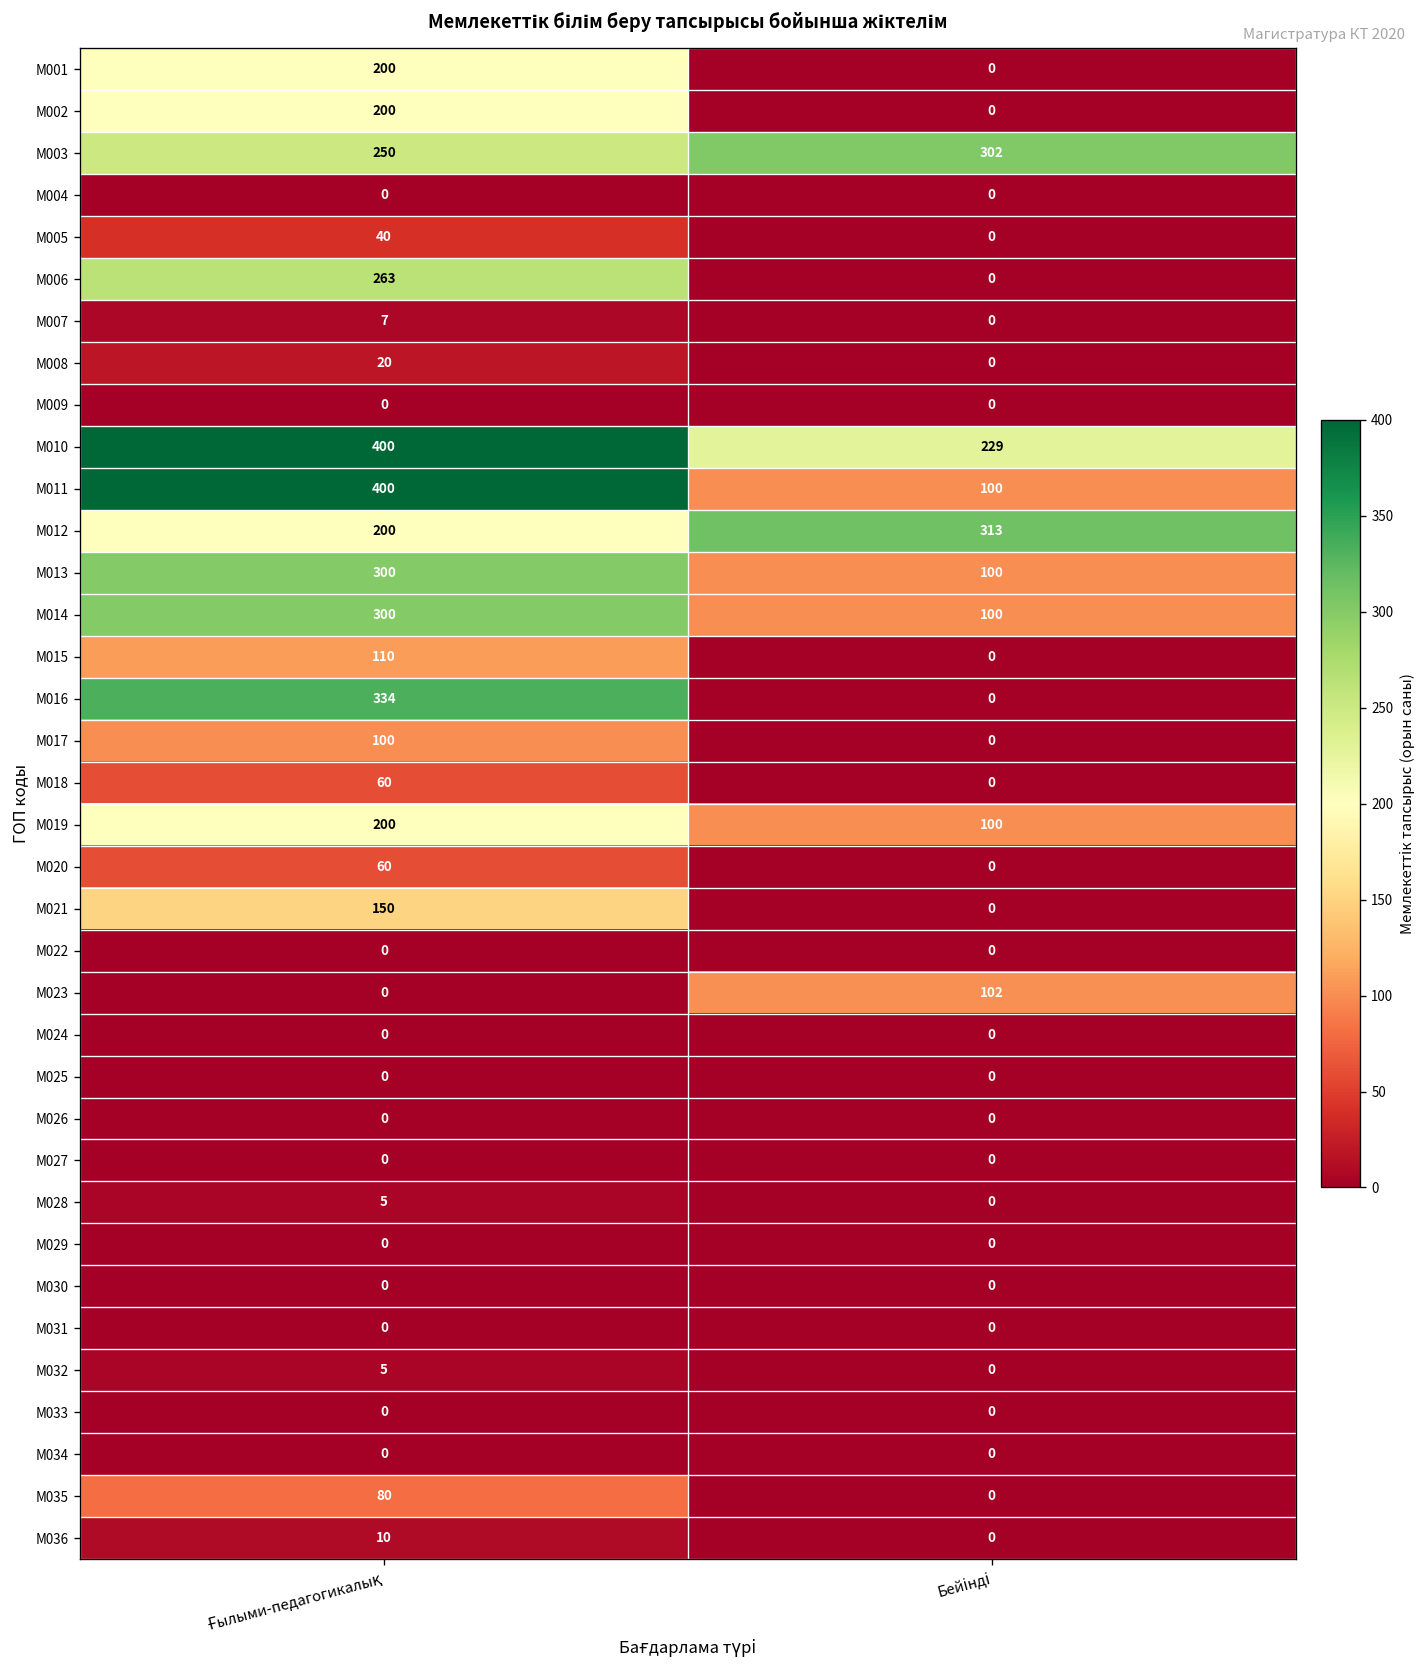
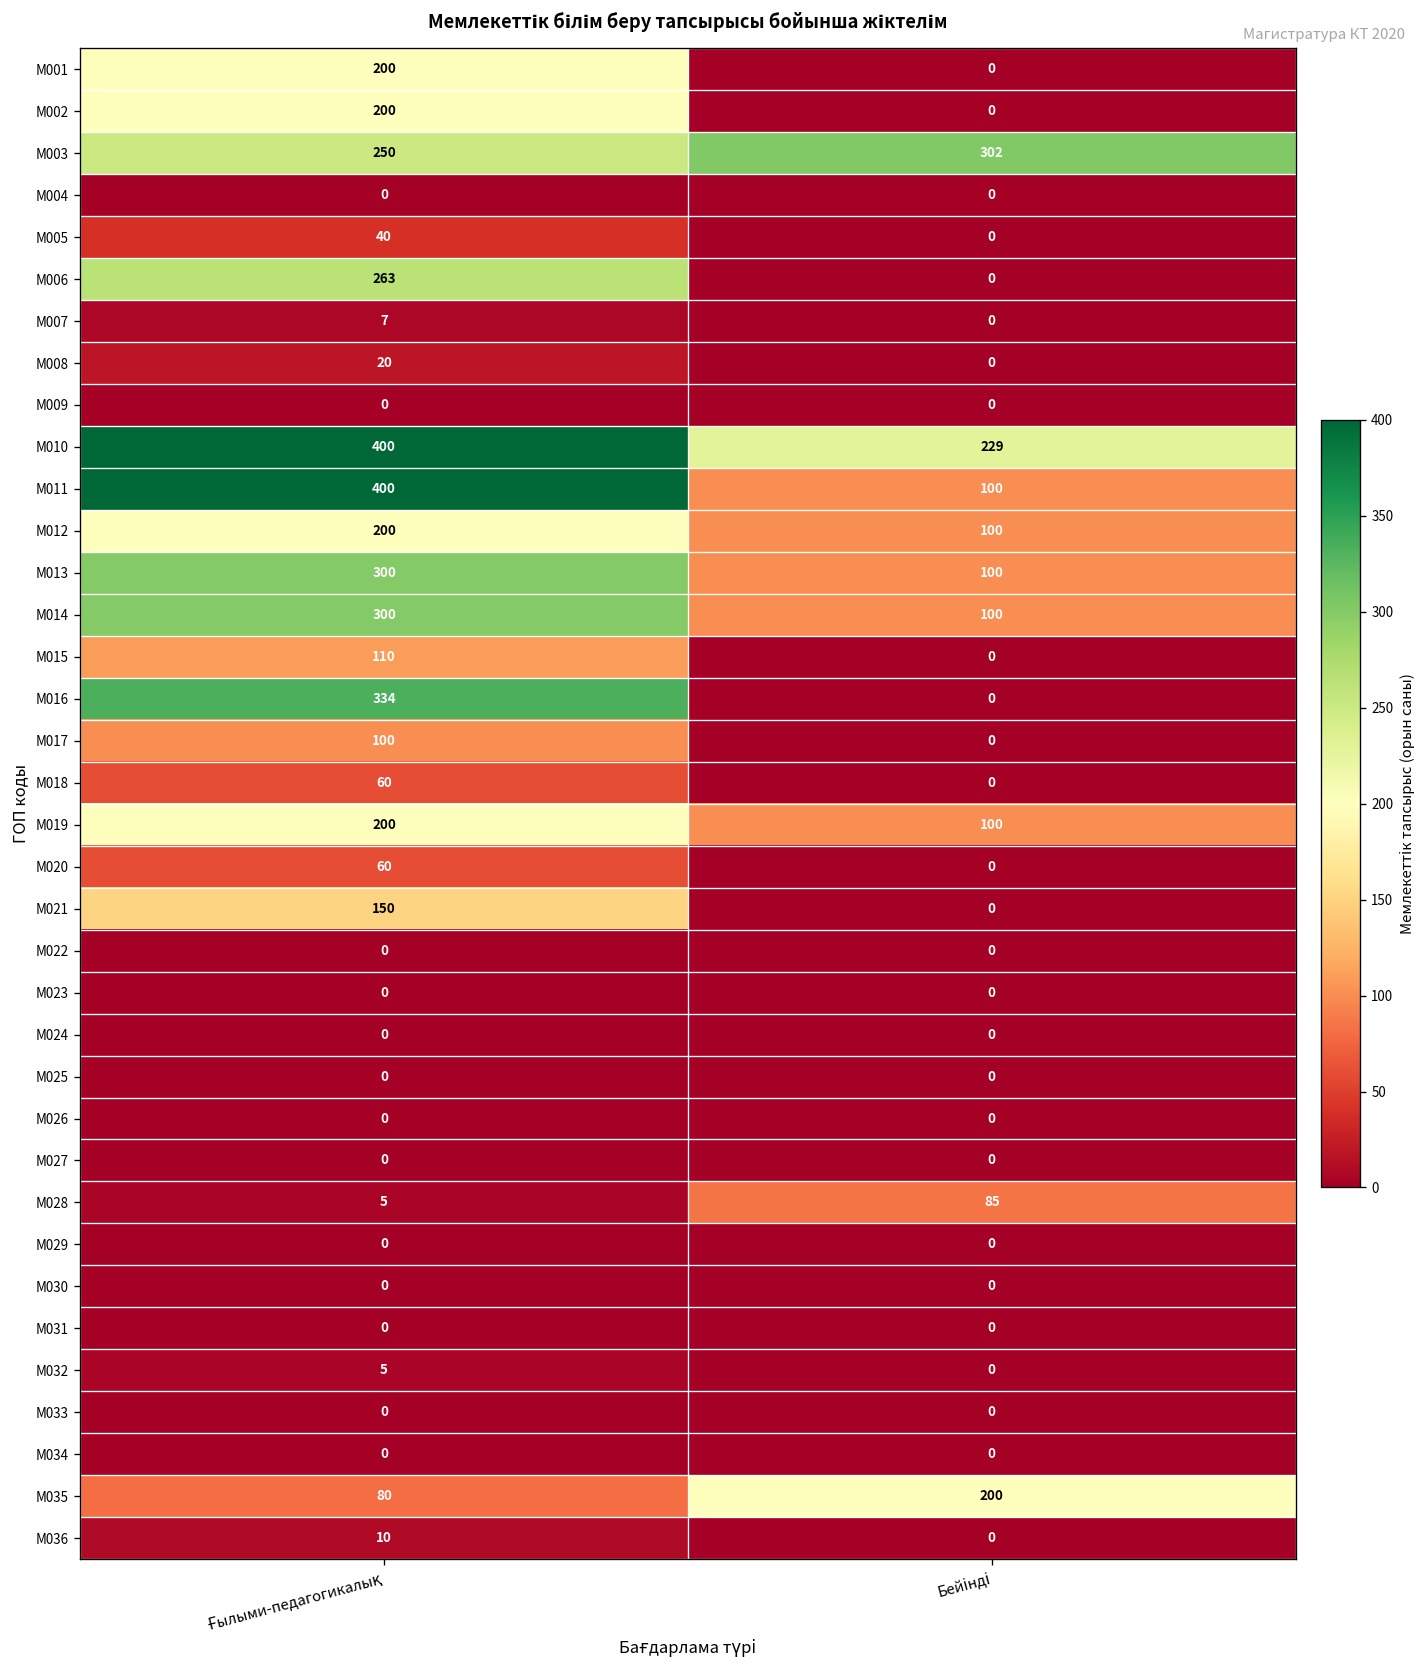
M012, Бейінді: 313 -> 100
M023, Бейінді: 102 -> 0
M028, Бейінді: 0 -> 85
M035, Бейінді: 0 -> 200
